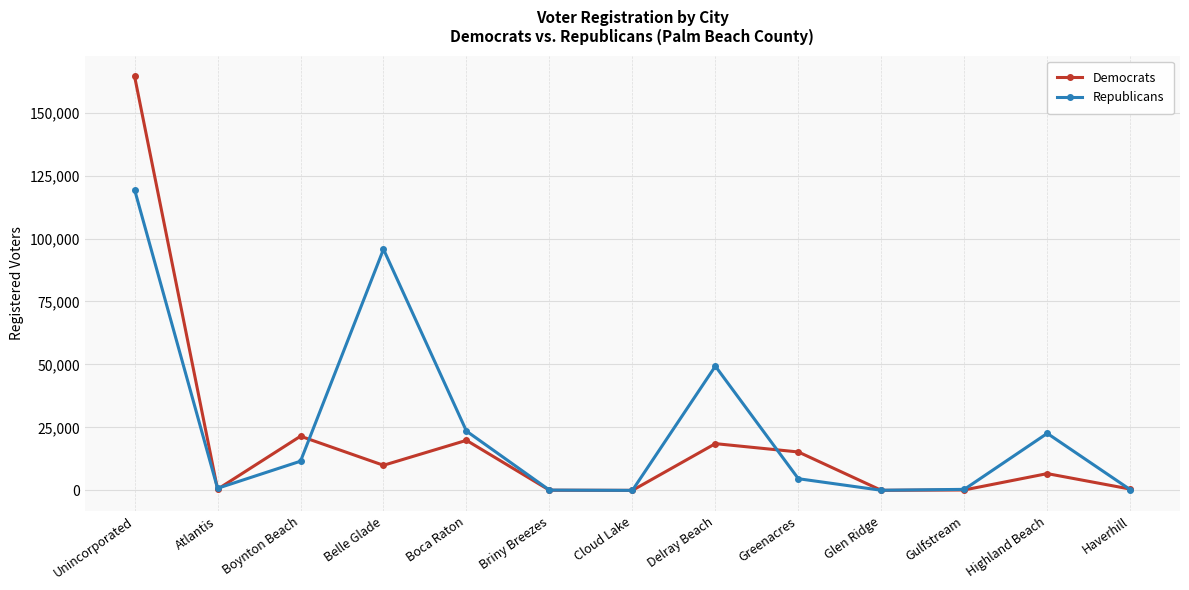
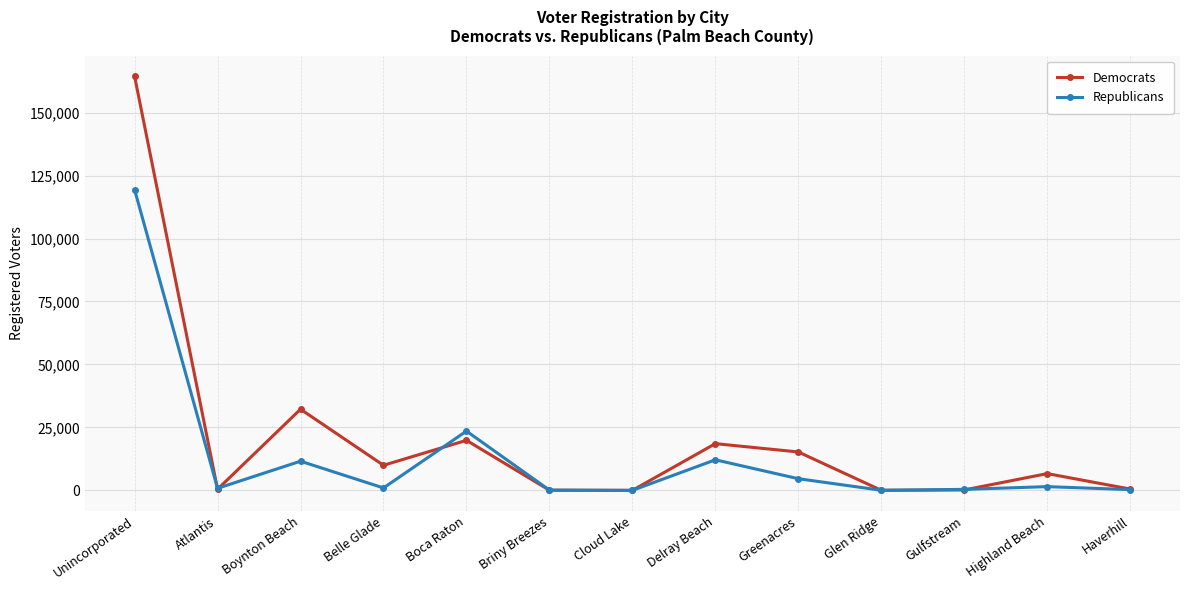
Democrats, Boynton Beach: 22,000 -> 32,000
Republicans, Belle Glade: 96,000 -> 1,000
Republicans, Delray Beach: 49,000 -> 12,000
Republicans, Highland Beach: 23,000 -> 2,000
